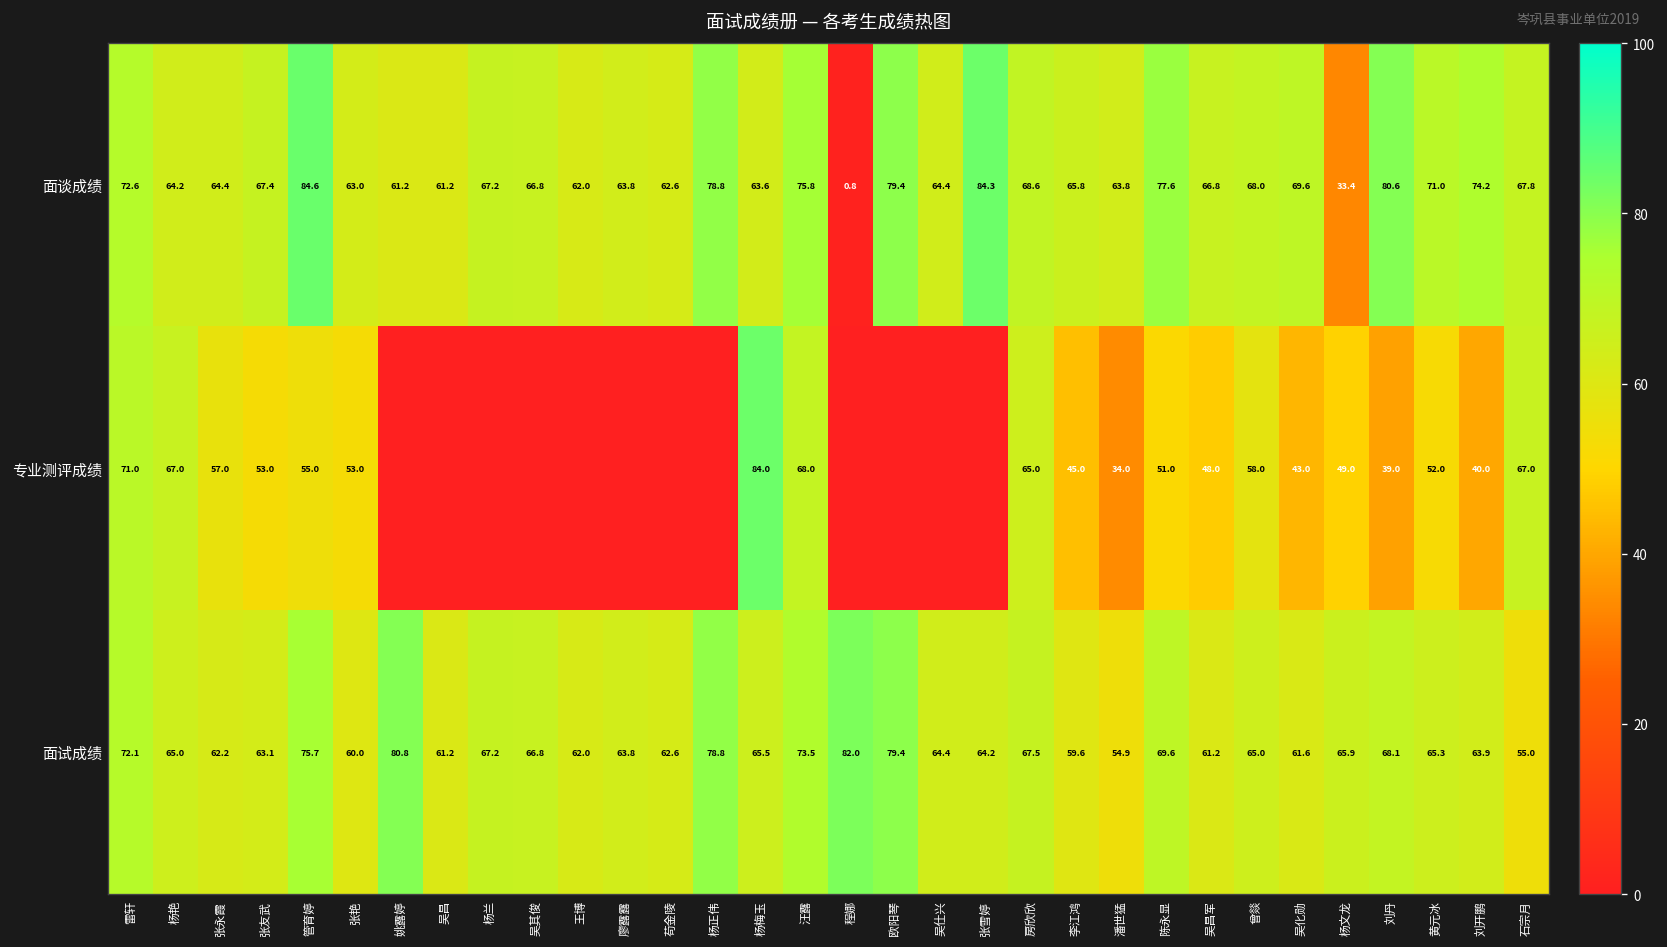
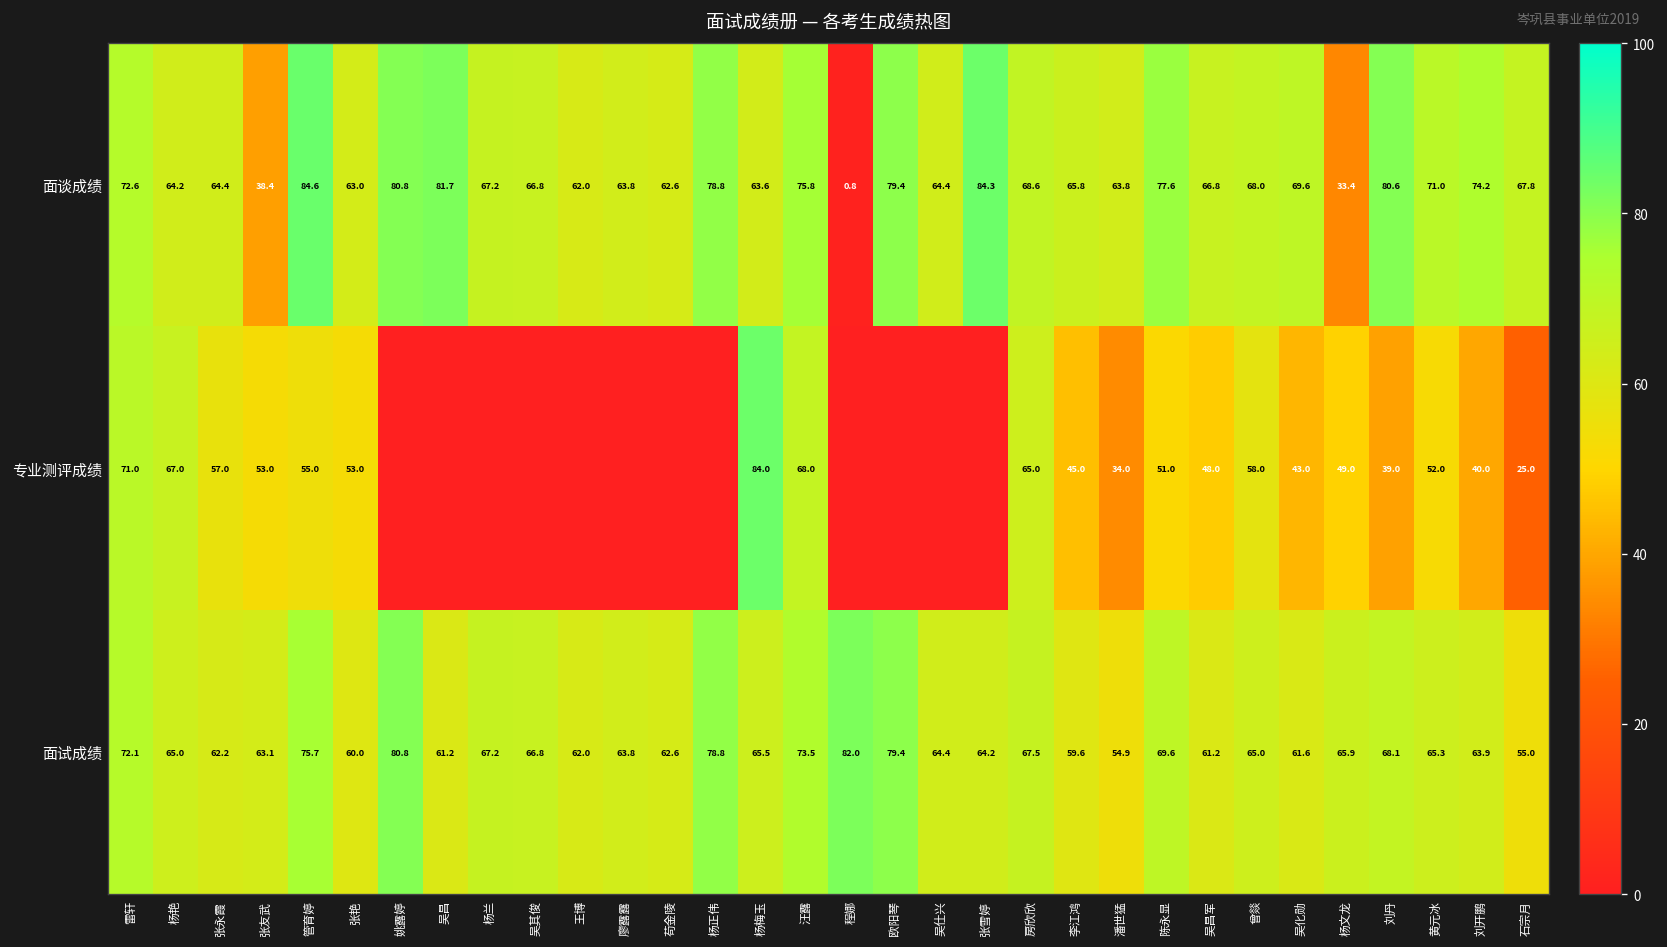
面谈成绩, 张友武: 67.4 -> 38.4
面谈成绩, 姚露婷: 61.2 -> 80.8
面谈成绩, 吴昌: 61.2 -> 81.7
专业测评成绩, 石宗月: 67.0 -> 25.0
